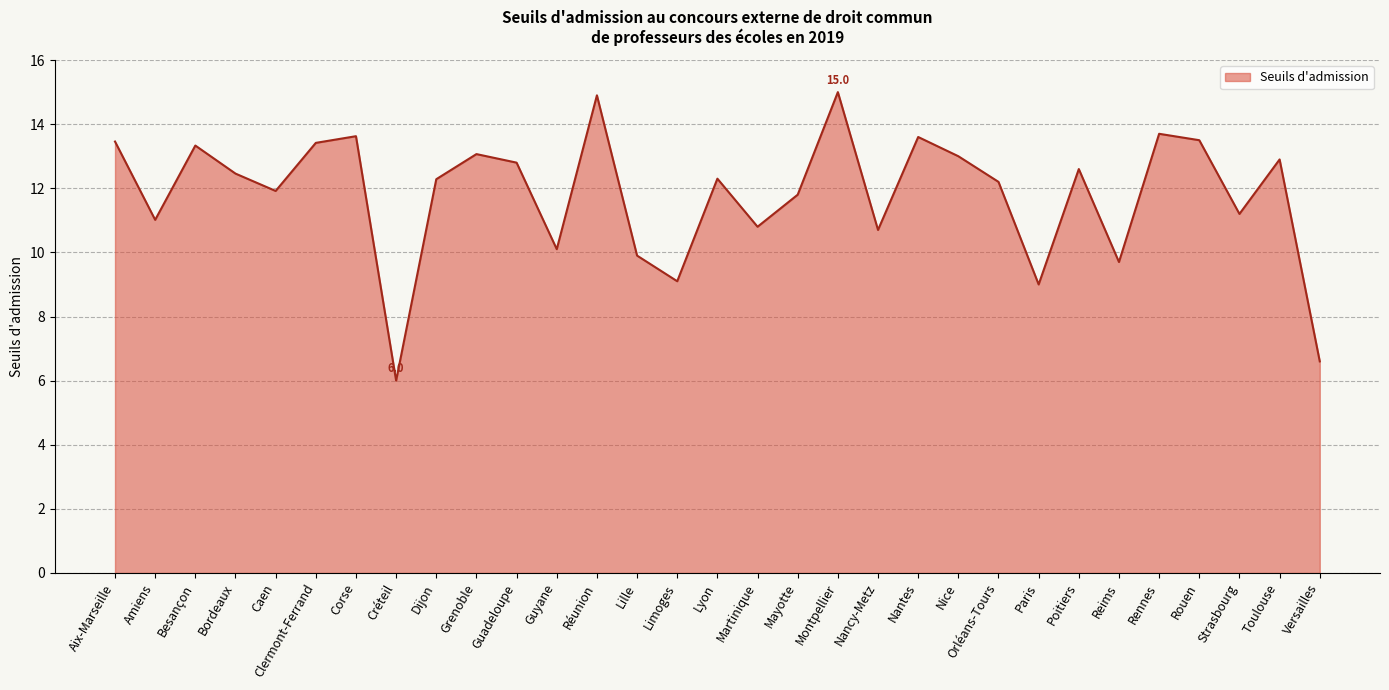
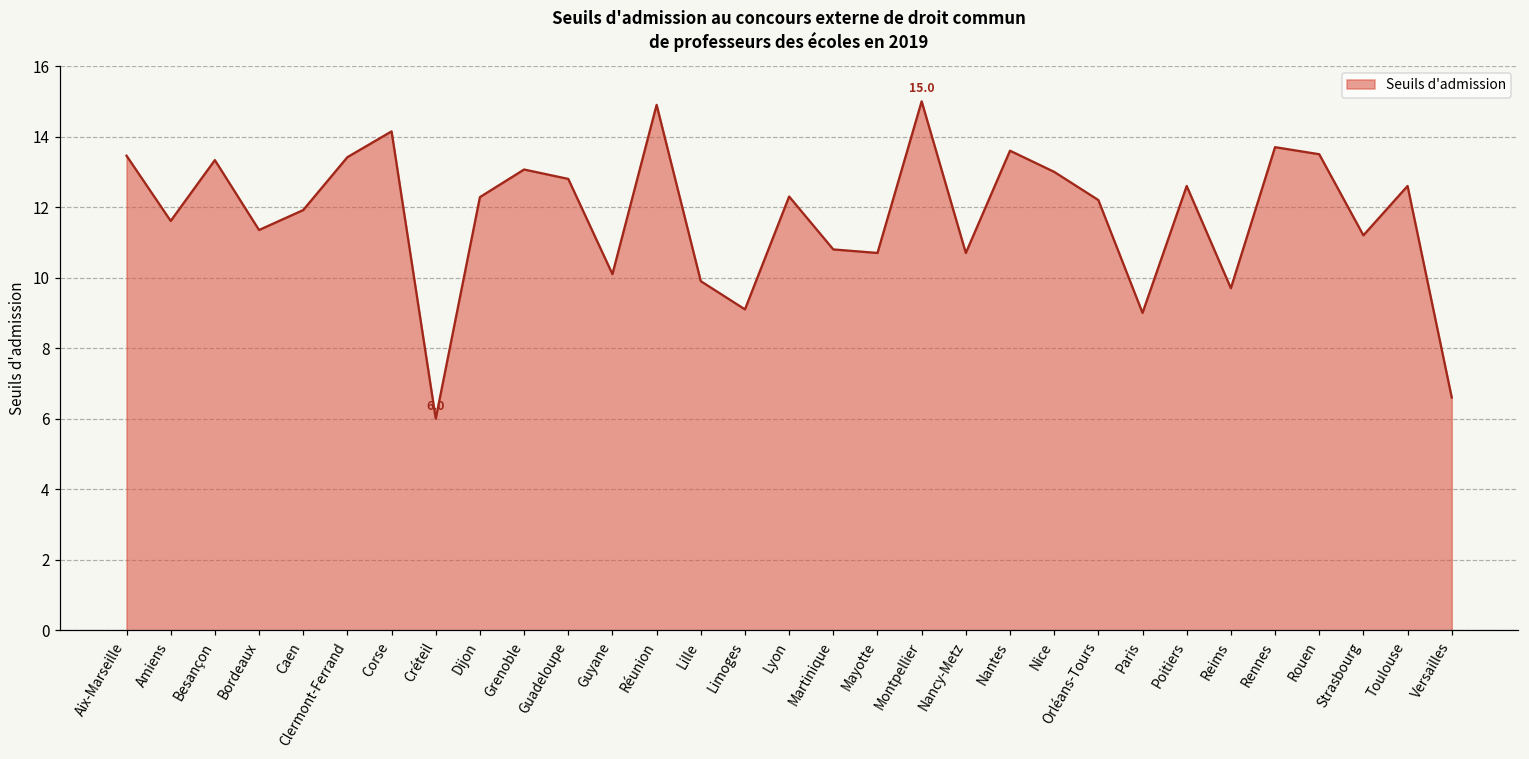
Amiens: 11.0 -> 11.6
Bordeaux: 12.5 -> 11.4
Corse: 13.6 -> 14.1
Mayotte: 11.8 -> 10.7
Toulouse: 12.9 -> 12.6
